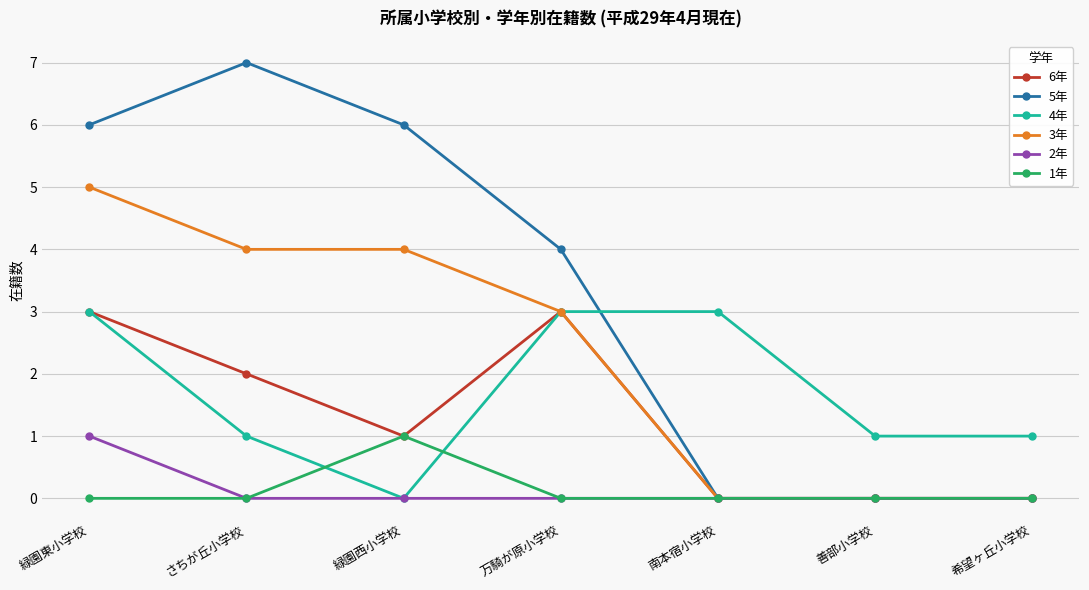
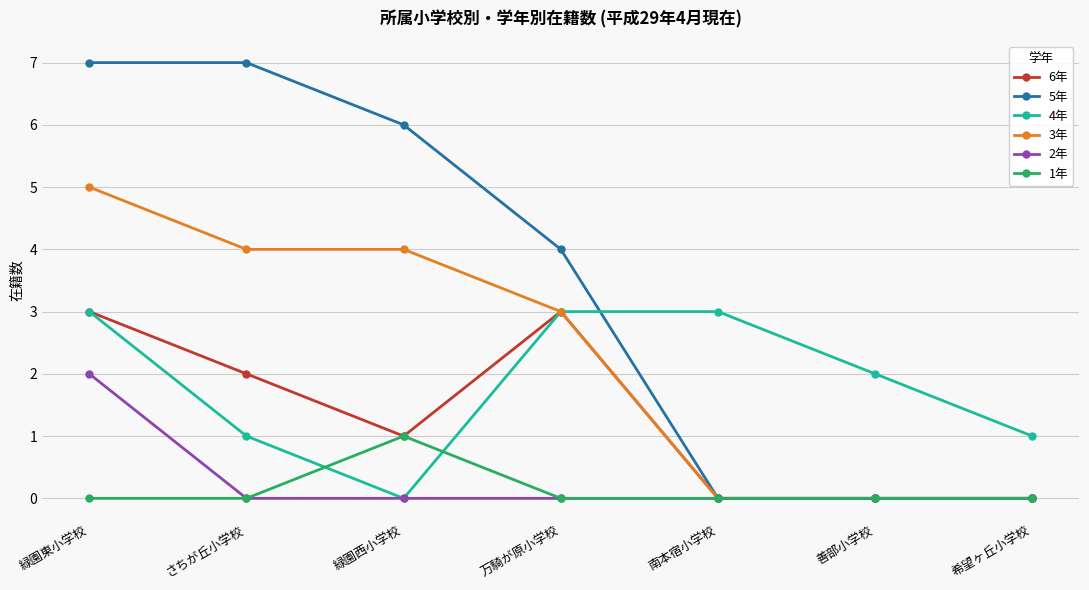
5年, 緑園東小学校: 6 -> 7
2年, 緑園東小学校: 1 -> 2
4年, 善部小学校: 1 -> 2
